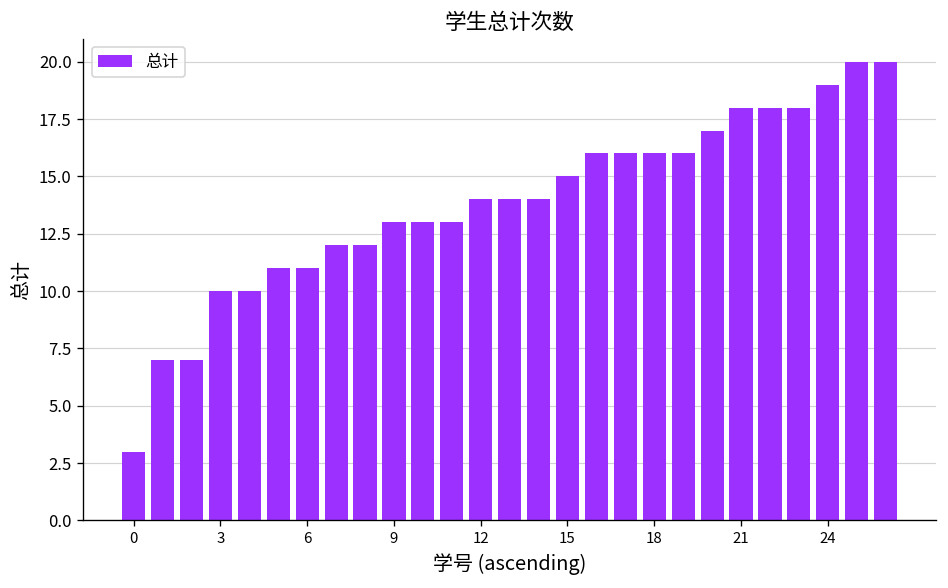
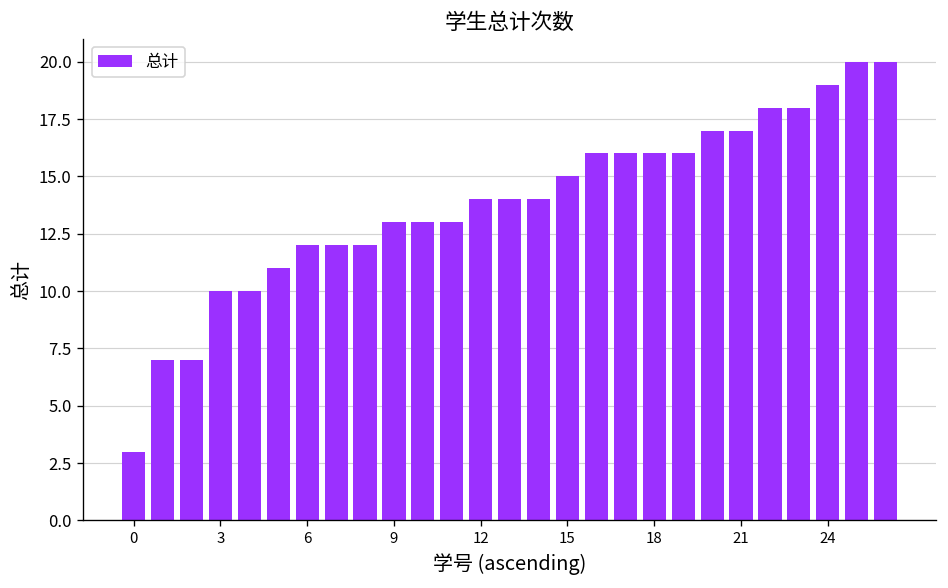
6: 11 -> 12
21: 18 -> 17
